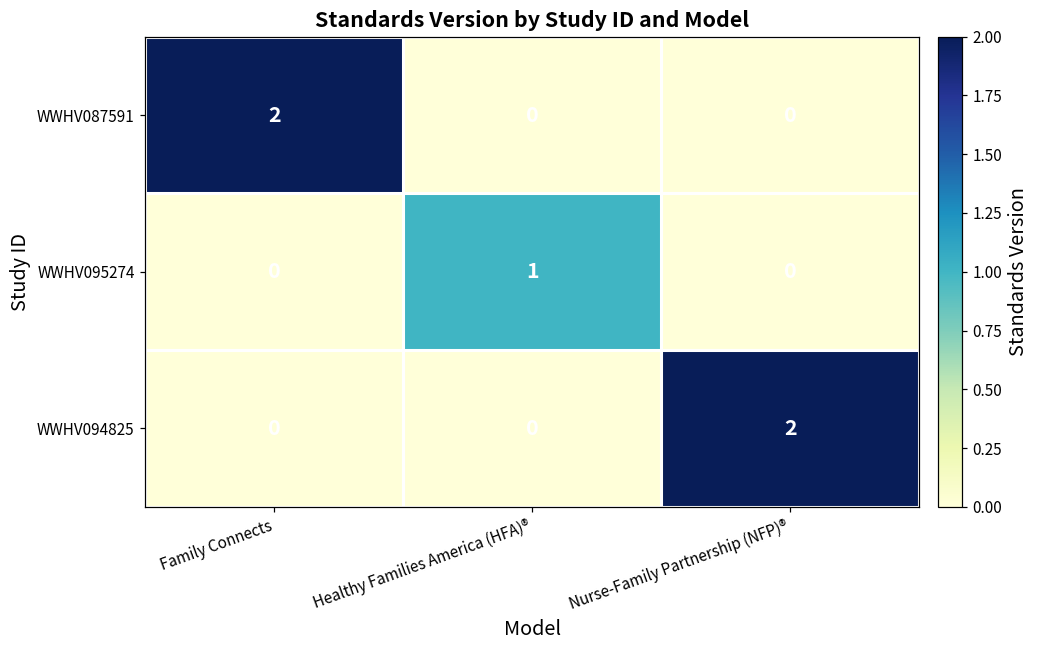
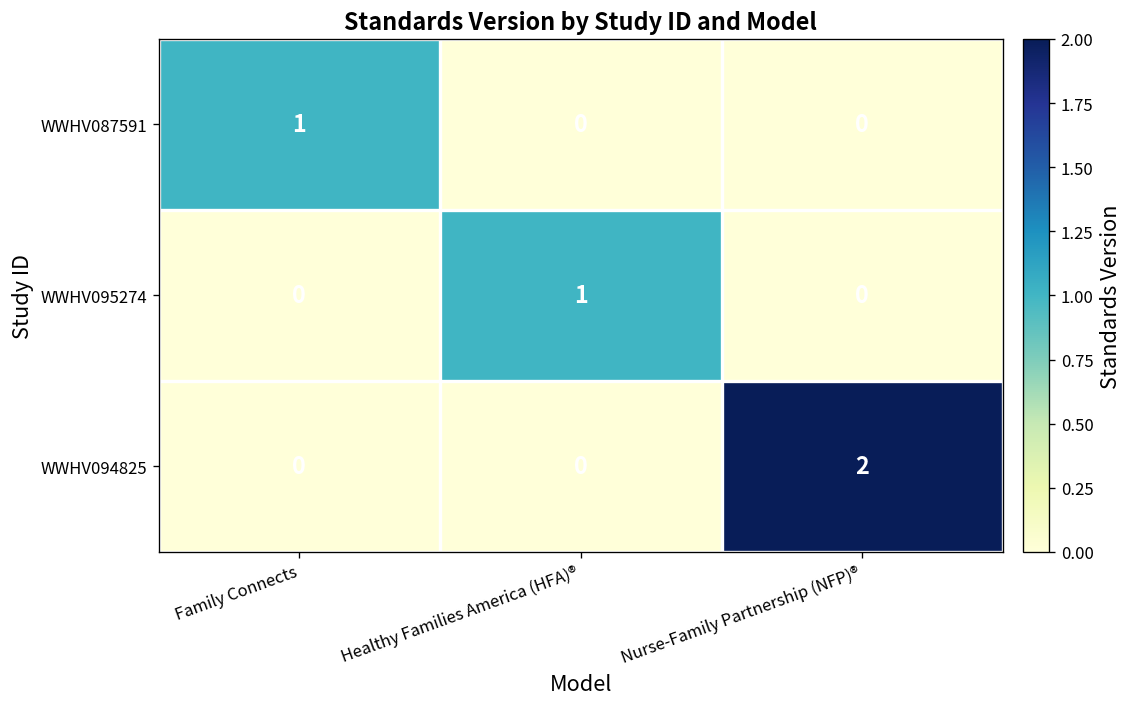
WWHV087591, Family Connects: 2 -> 1
